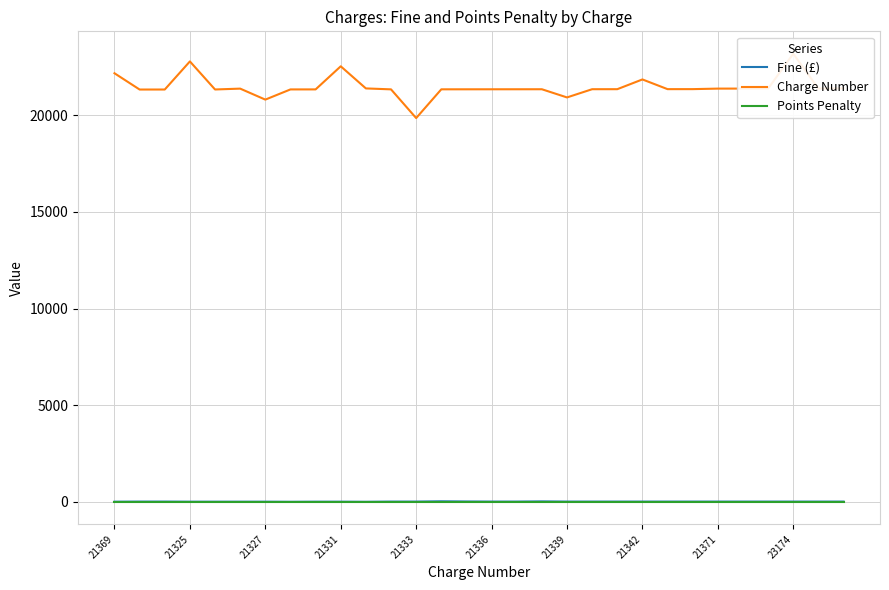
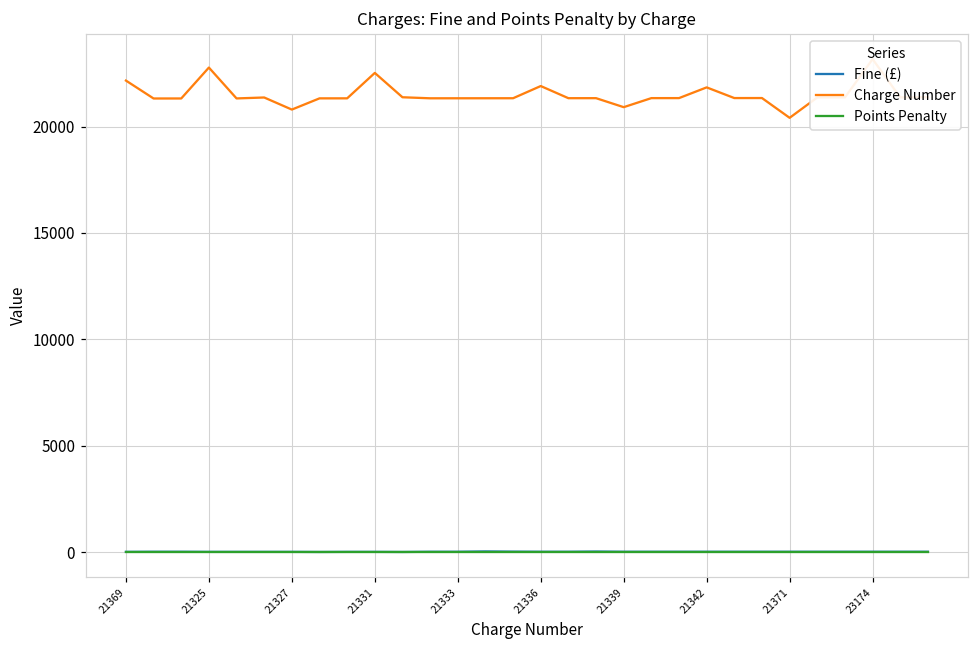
Charge Number, 21333: 19800 -> 21300
Charge Number, 21336: 21300 -> 21900
Charge Number, 21371: 21400 -> 20400
